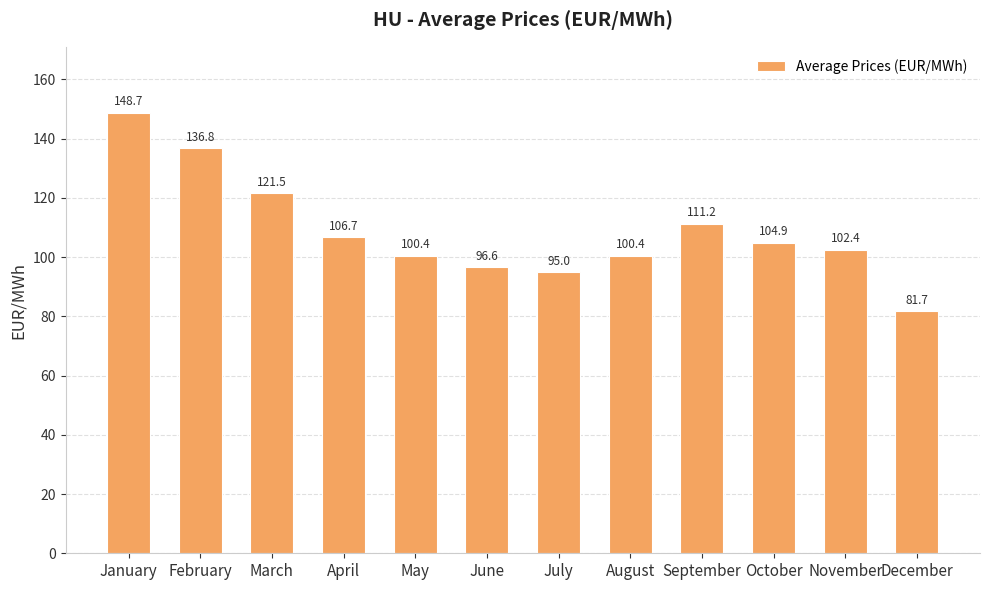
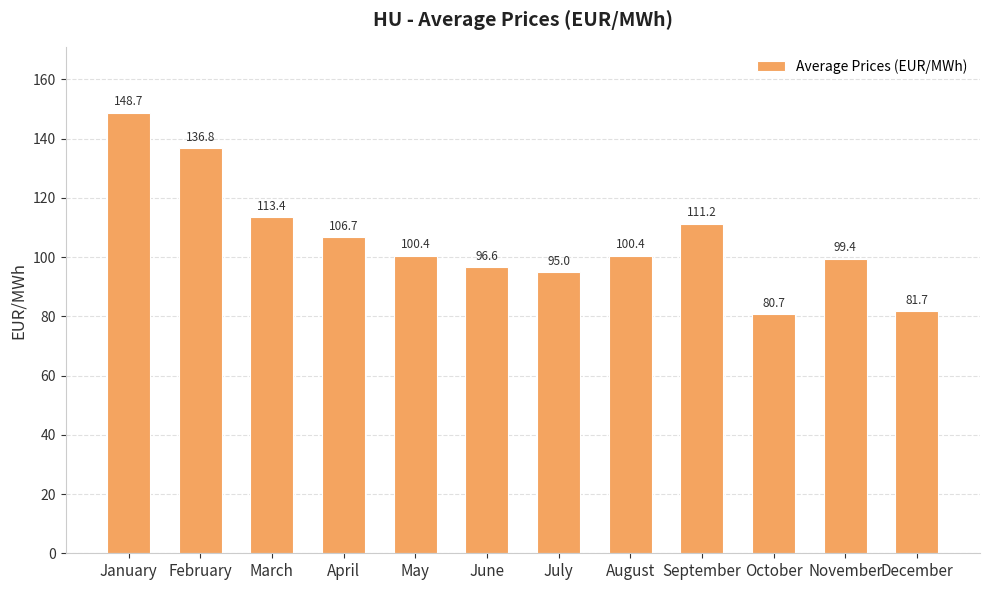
March: 121.5 -> 113.4
October: 104.9 -> 80.7
November: 102.4 -> 99.4
